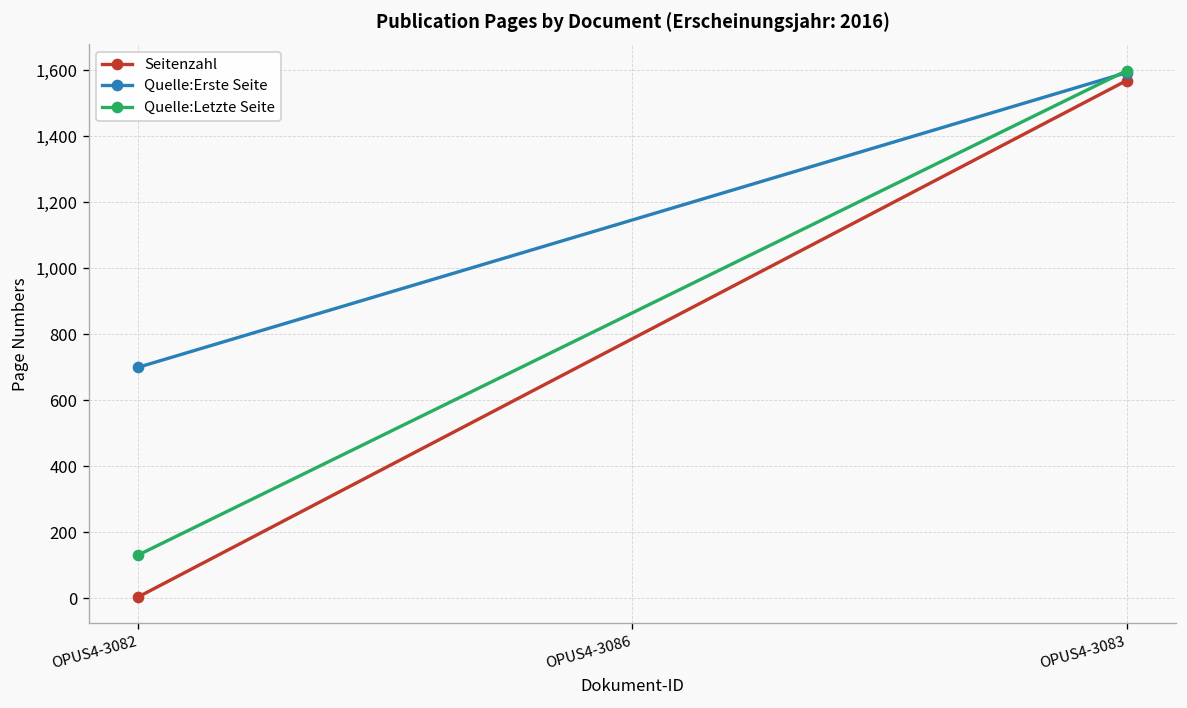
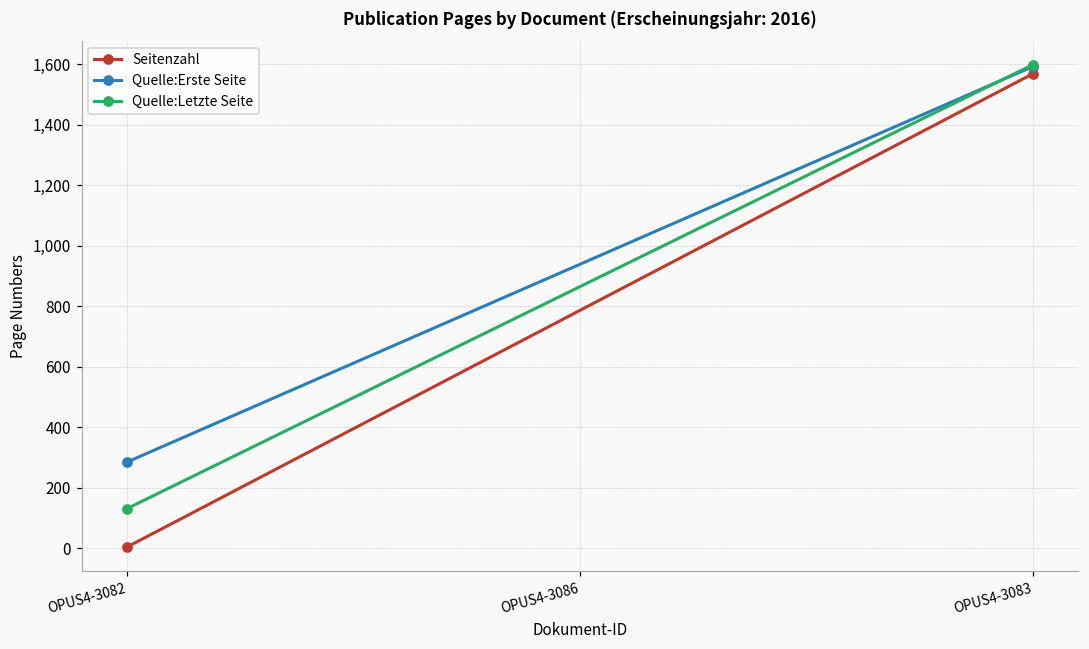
Quelle:Erste Seite, OPUS4-3082: 700 -> 290
